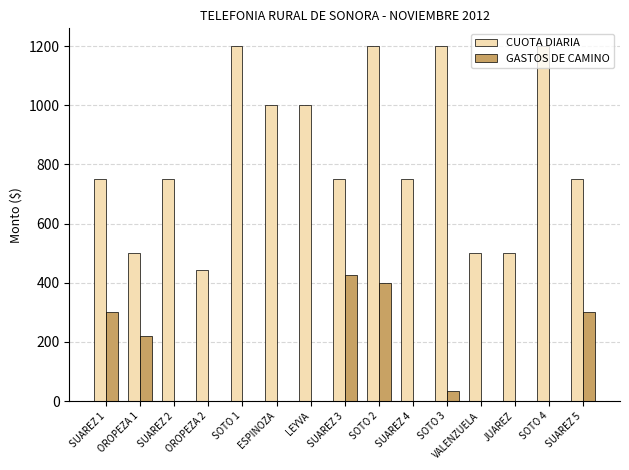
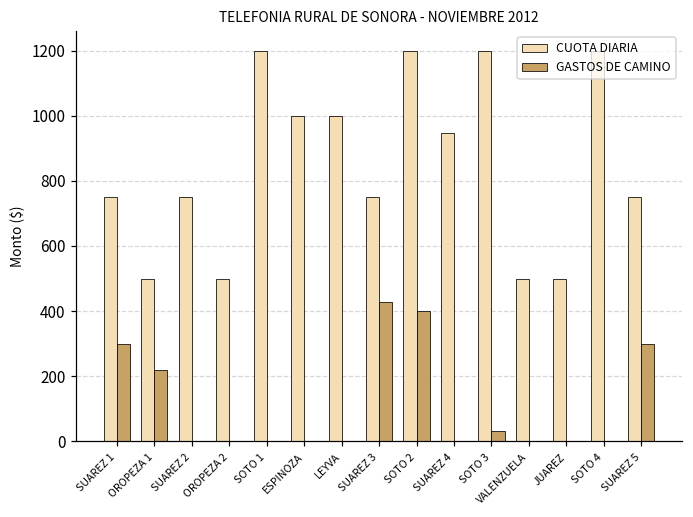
CUOTA DIARIA, OROPEZA 2: 440 -> 500
CUOTA DIARIA, SUAREZ 4: 750 -> 950
